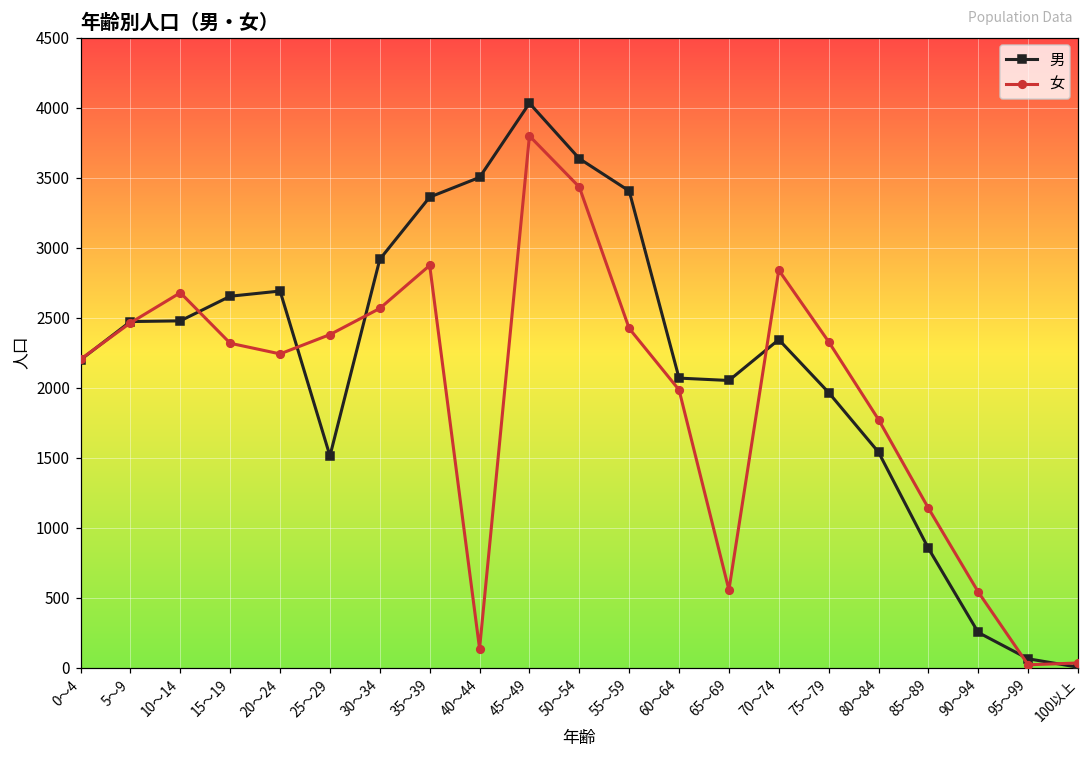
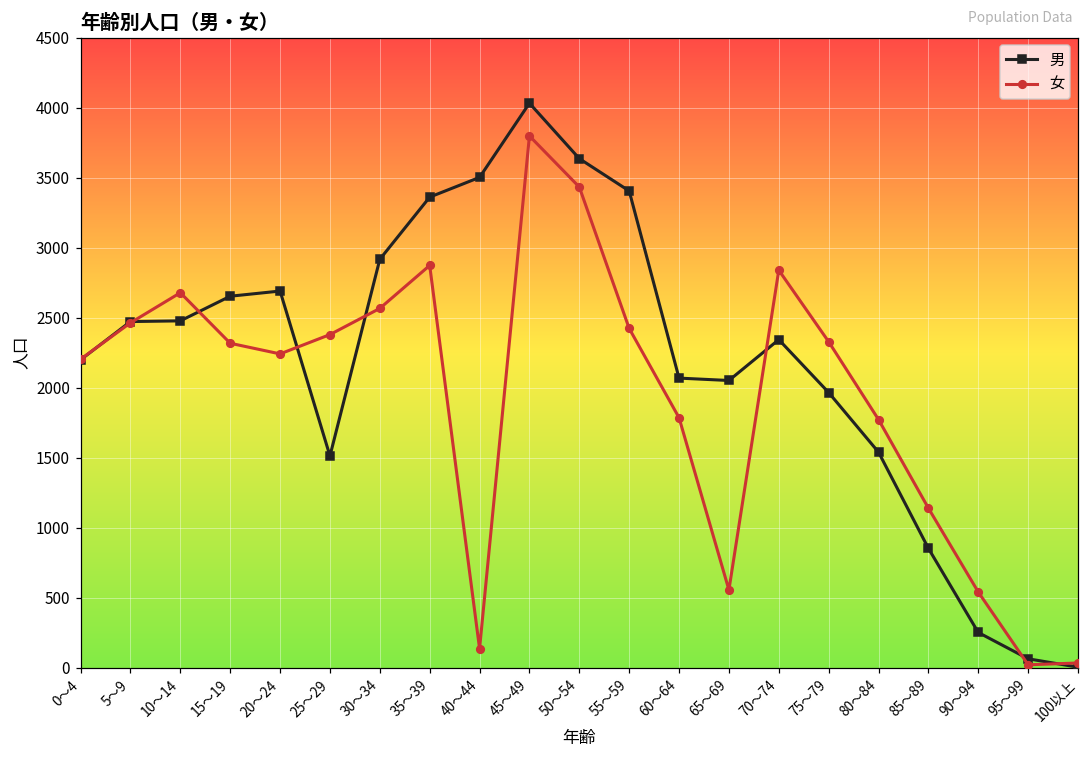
女, 60～64: 1980 -> 1790
